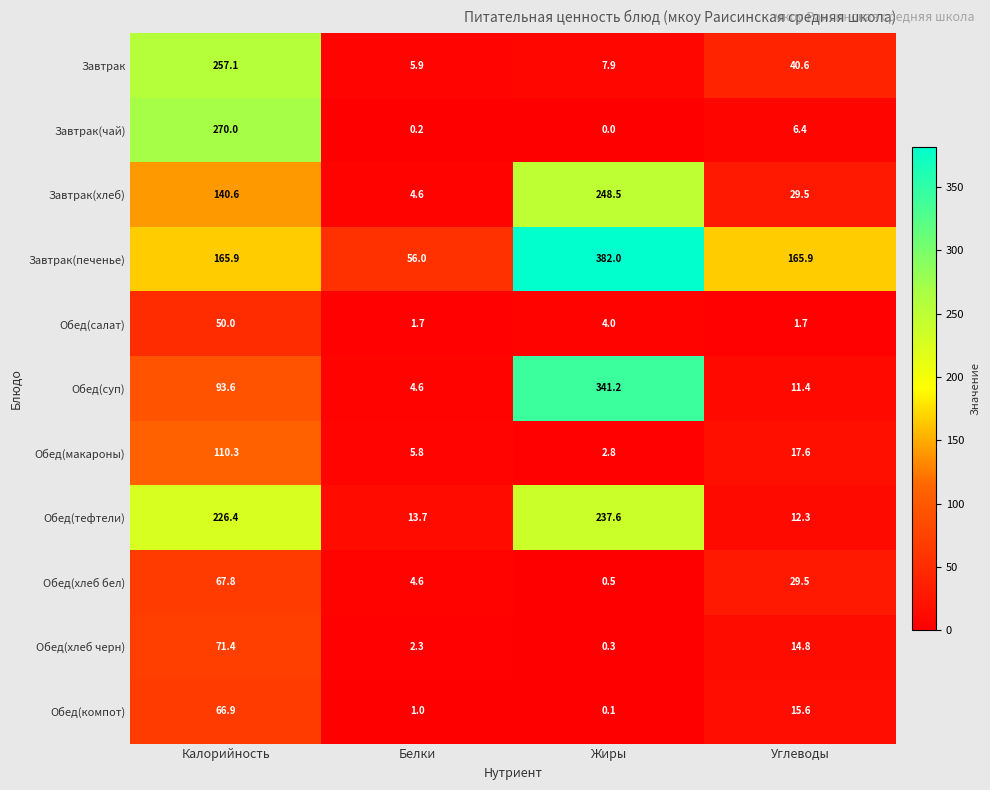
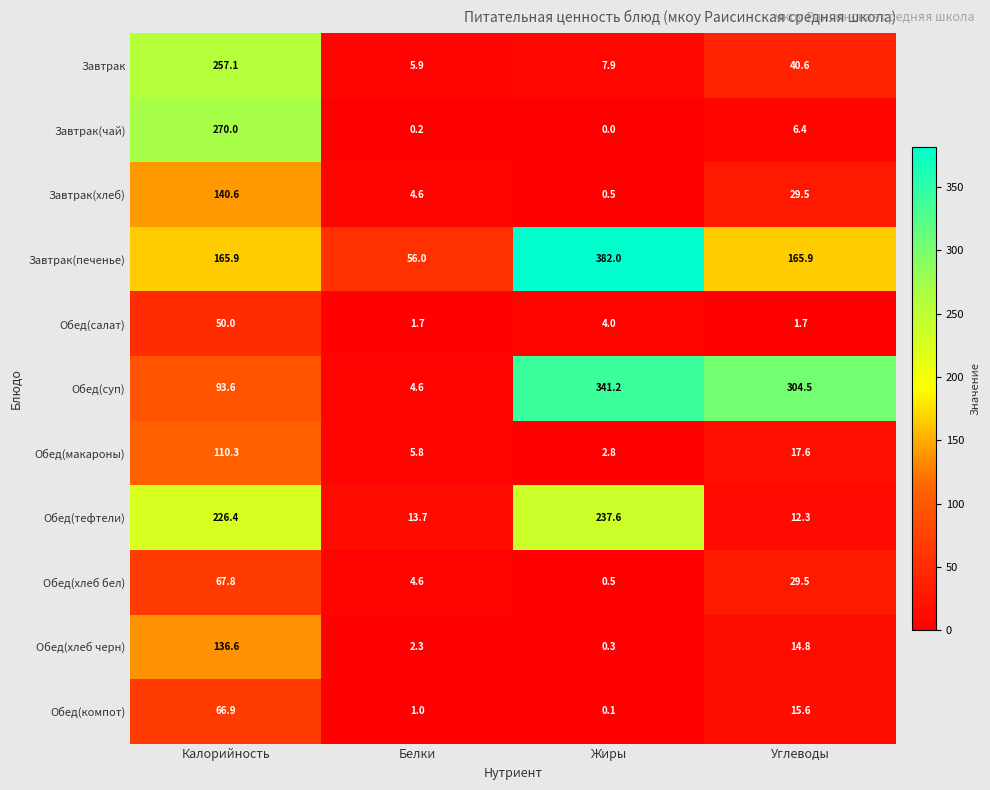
Завтрак(хлеб), Жиры: 248.5 -> 0.5
Обед(суп), Углеводы: 11.4 -> 304.5
Обед(хлеб черн), Калорийность: 71.4 -> 136.6
